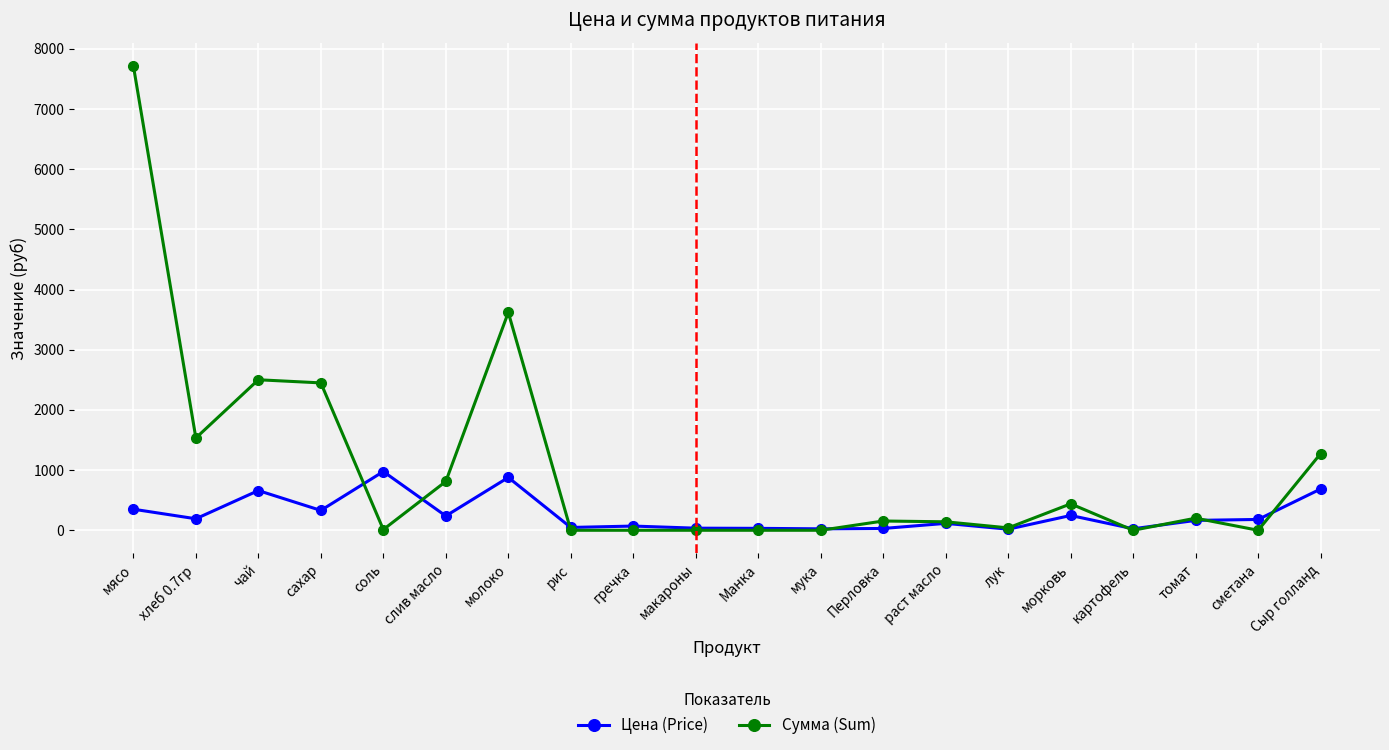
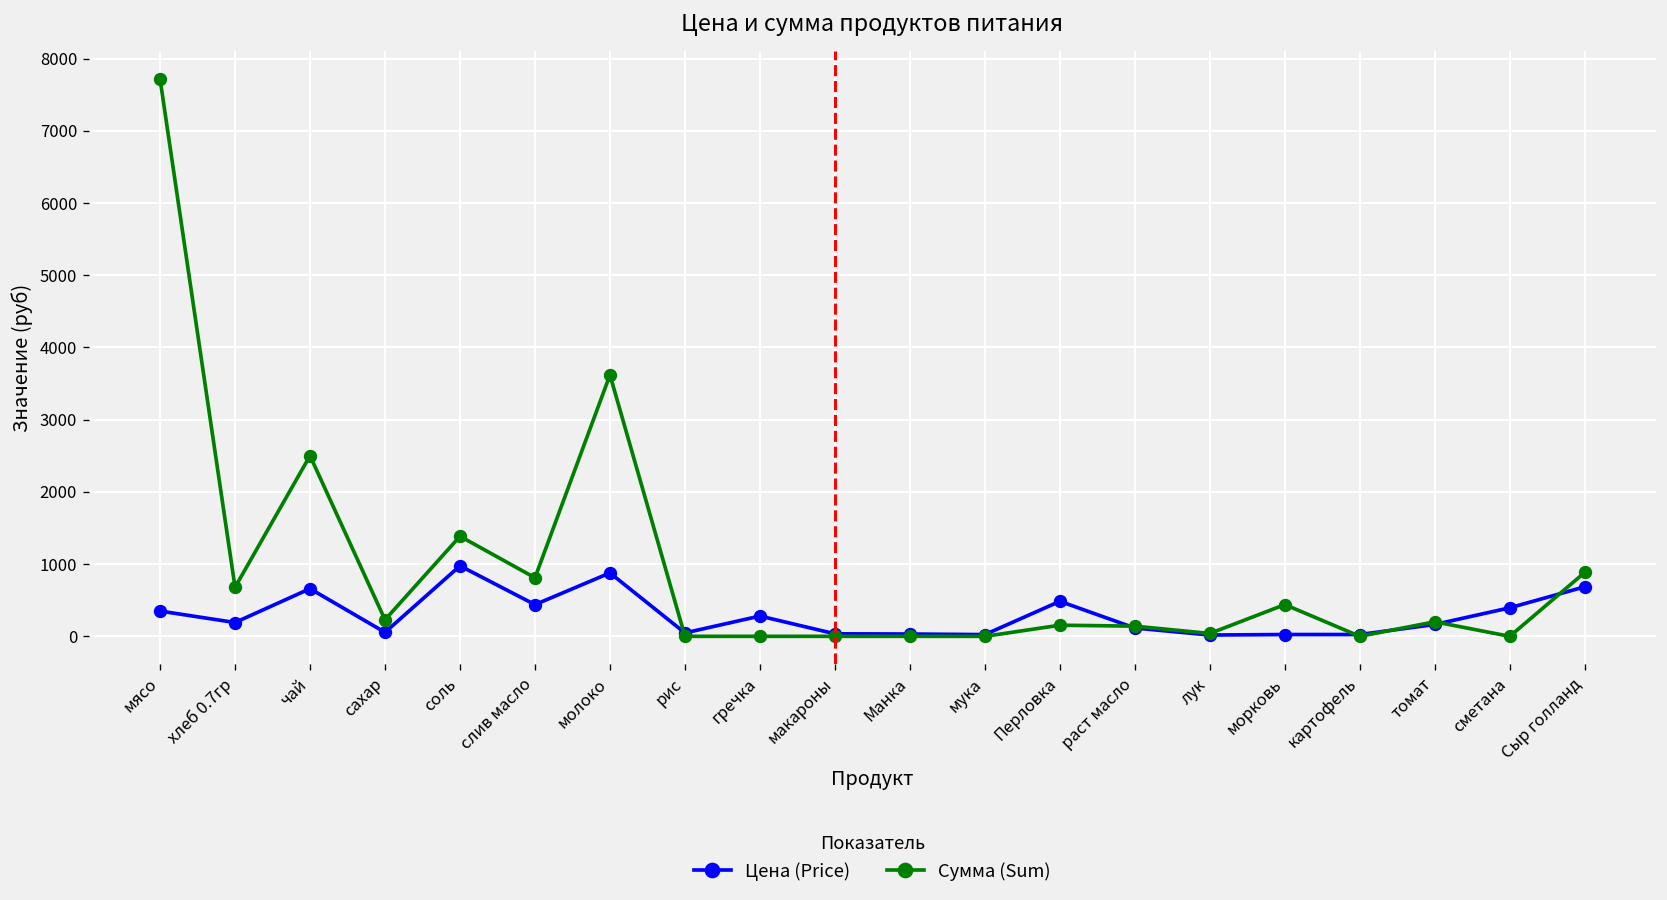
Сумма (Sum), хлеб 0.7гр: 1500 -> 700
Цена (Price), сахар: 300 -> 100
Сумма (Sum), сахар: 2400 -> 200
Сумма (Sum), соль: 0 -> 1400
Цена (Price), слив масло: 200 -> 400
Цена (Price), гречка: 100 -> 300
Цена (Price), Перловка: 0 -> 500
Цена (Price), морковь: 200 -> 0
Цена (Price), сметана: 200 -> 400
Сумма (Sum), Сыр голланд: 1300 -> 900
